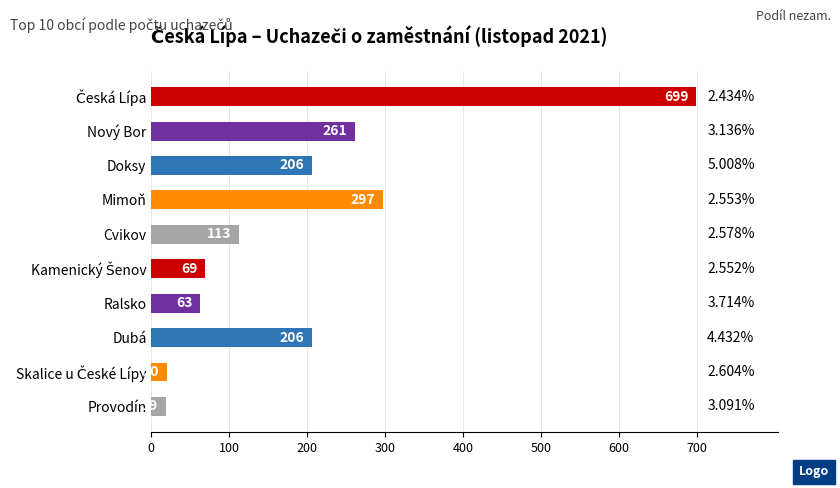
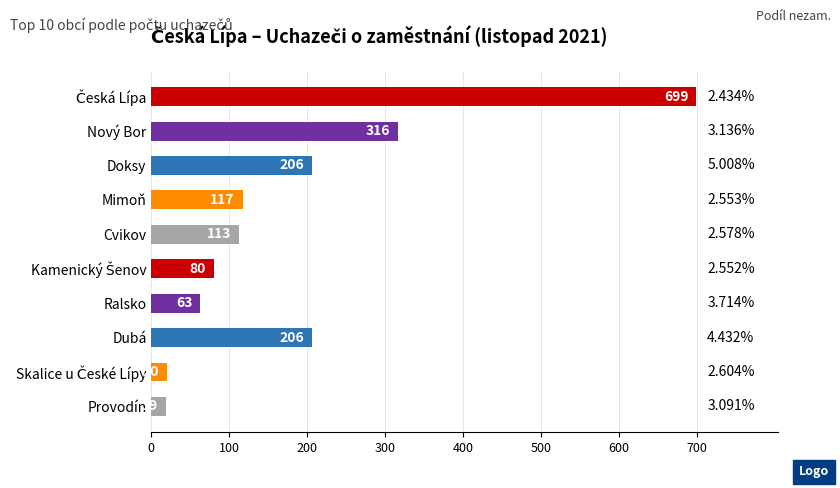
Nový Bor: 261 -> 316
Mimoň: 297 -> 117
Kamenický Šenov: 69 -> 80
